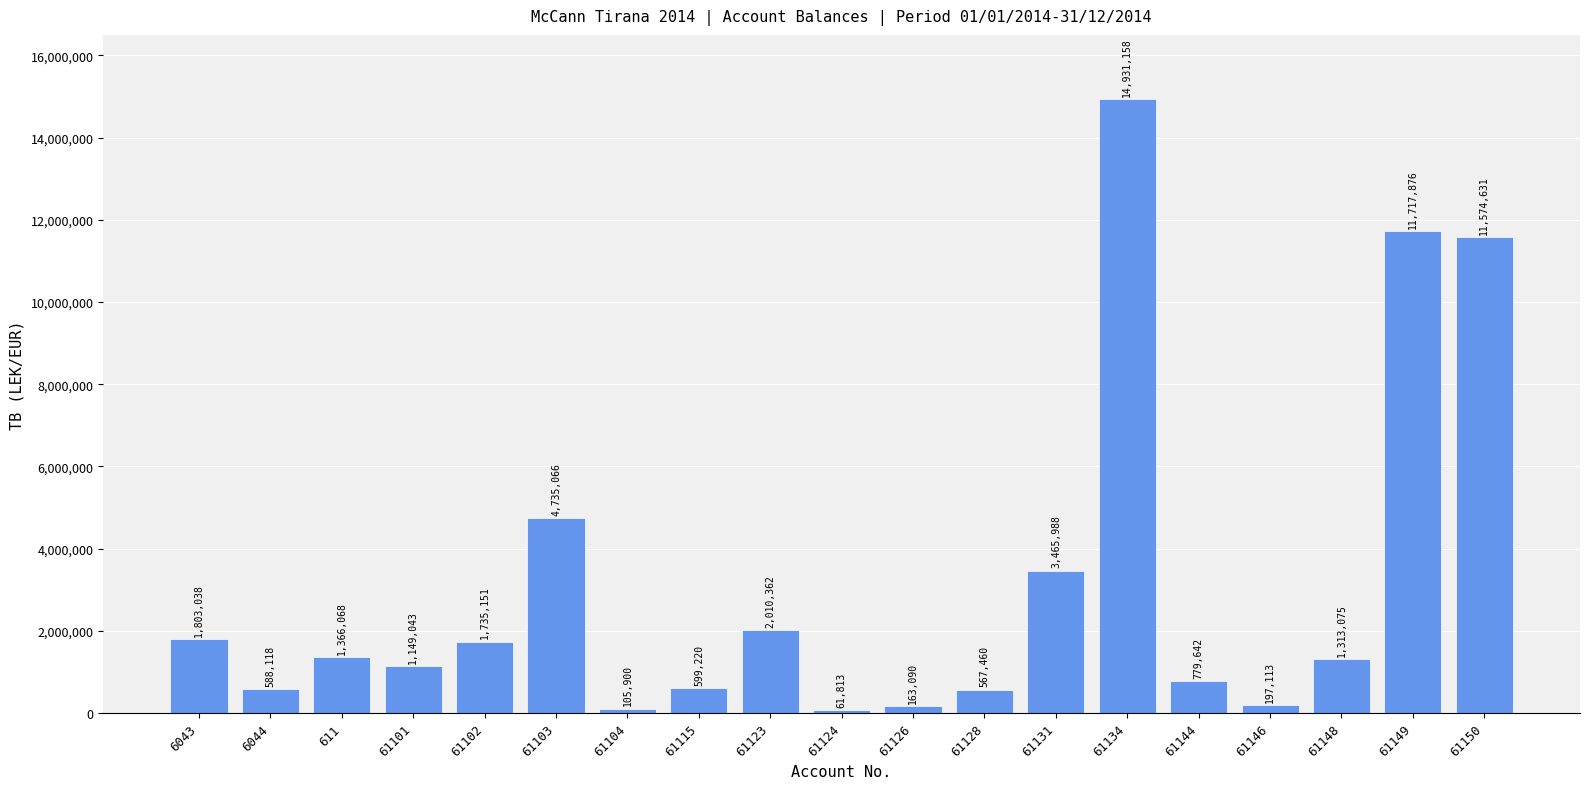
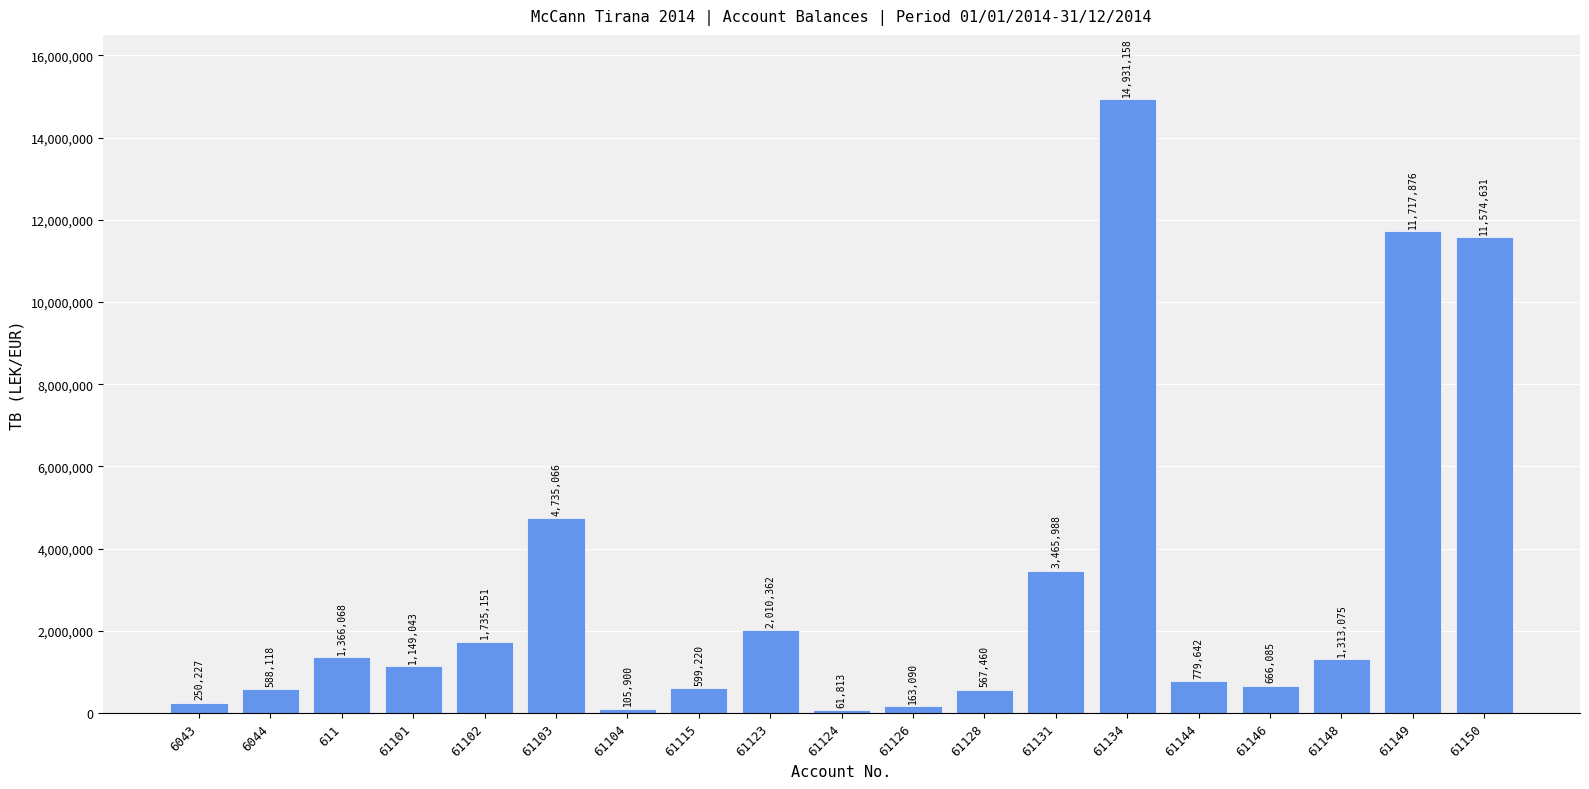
6043: 1,803,038 -> 250,227
61146: 197,113 -> 666,085
